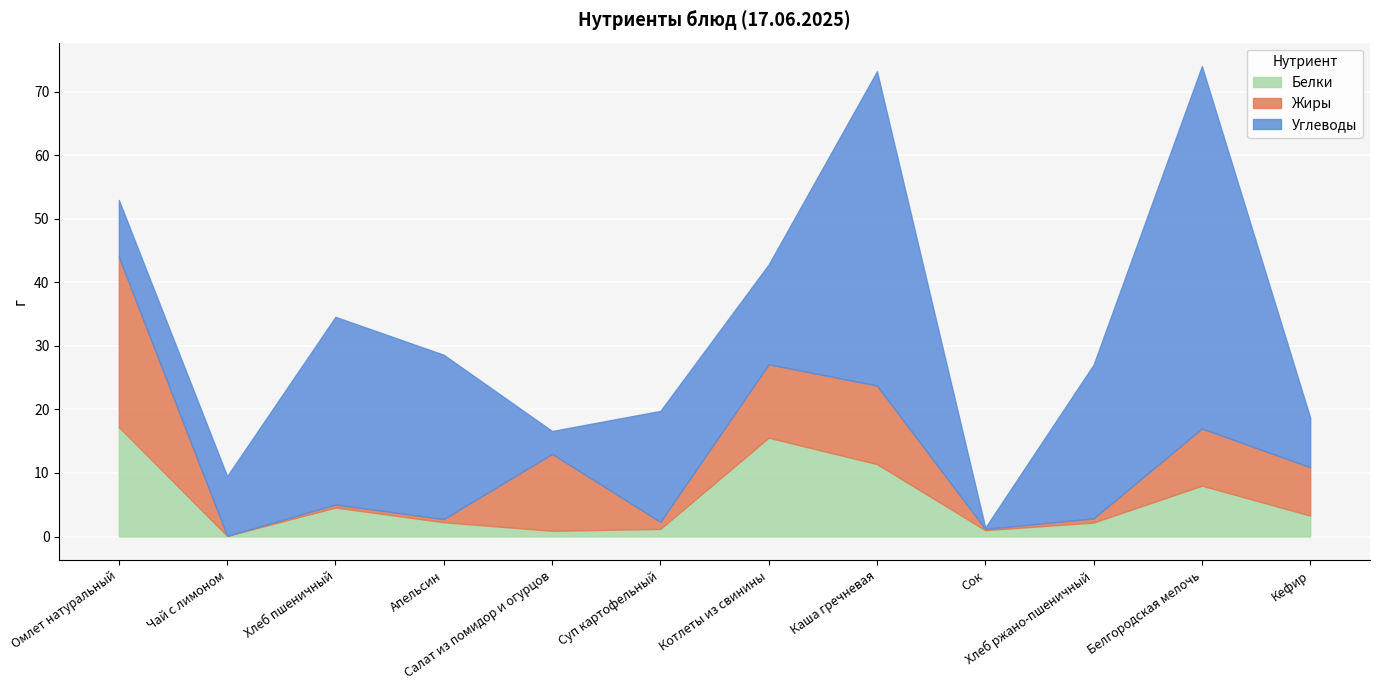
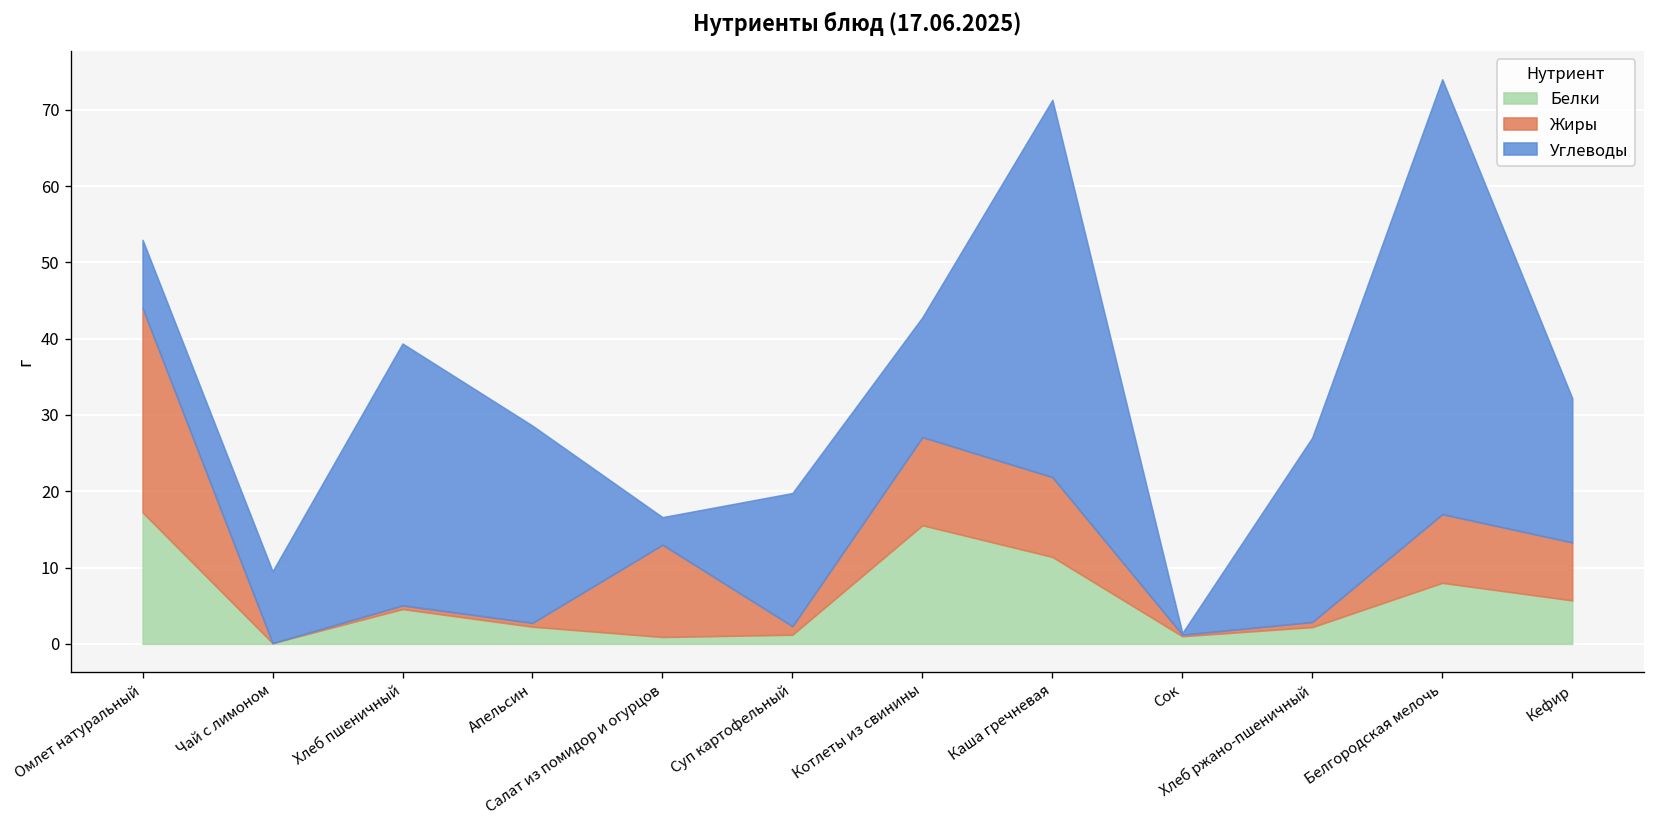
Углеводы, Хлеб пшеничный: 30 -> 34
Жиры, Каша гречневая: 12 -> 10
Белки, Кефир: 3 -> 6
Углеводы, Кефир: 8 -> 19
